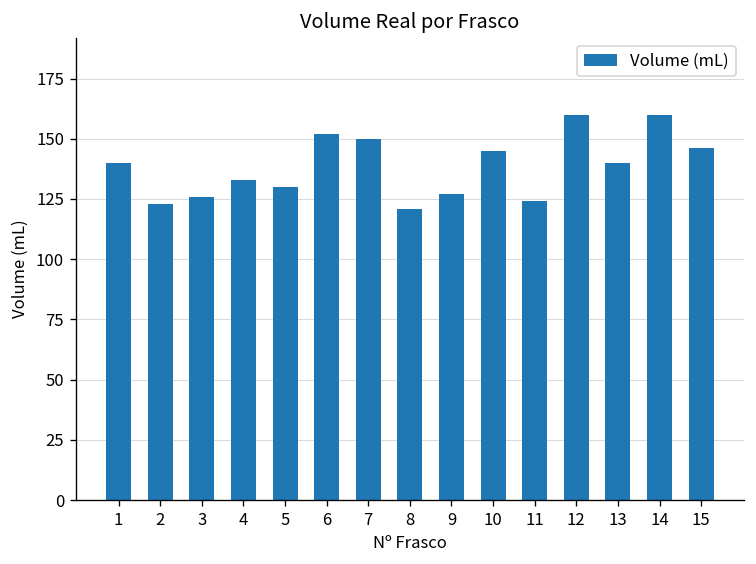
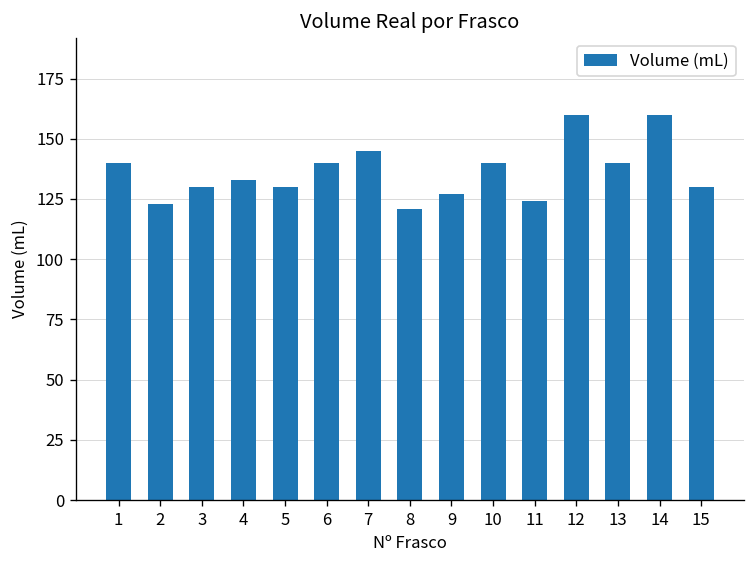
3: 126 -> 130
6: 152 -> 140
7: 150 -> 145
10: 145 -> 140
15: 146 -> 130
